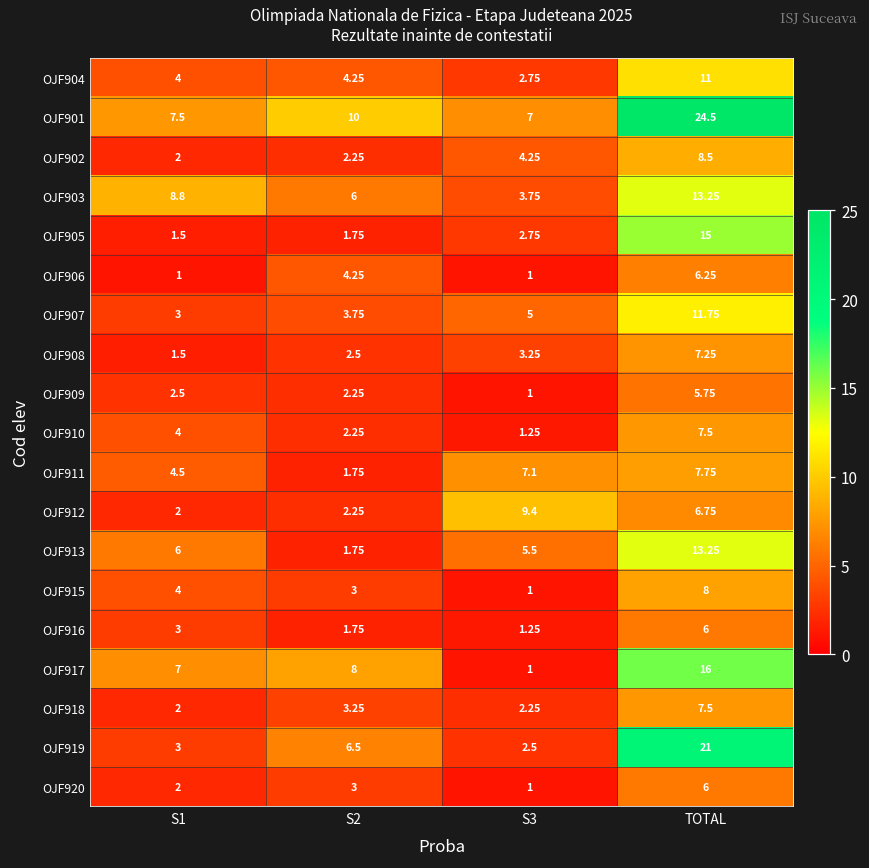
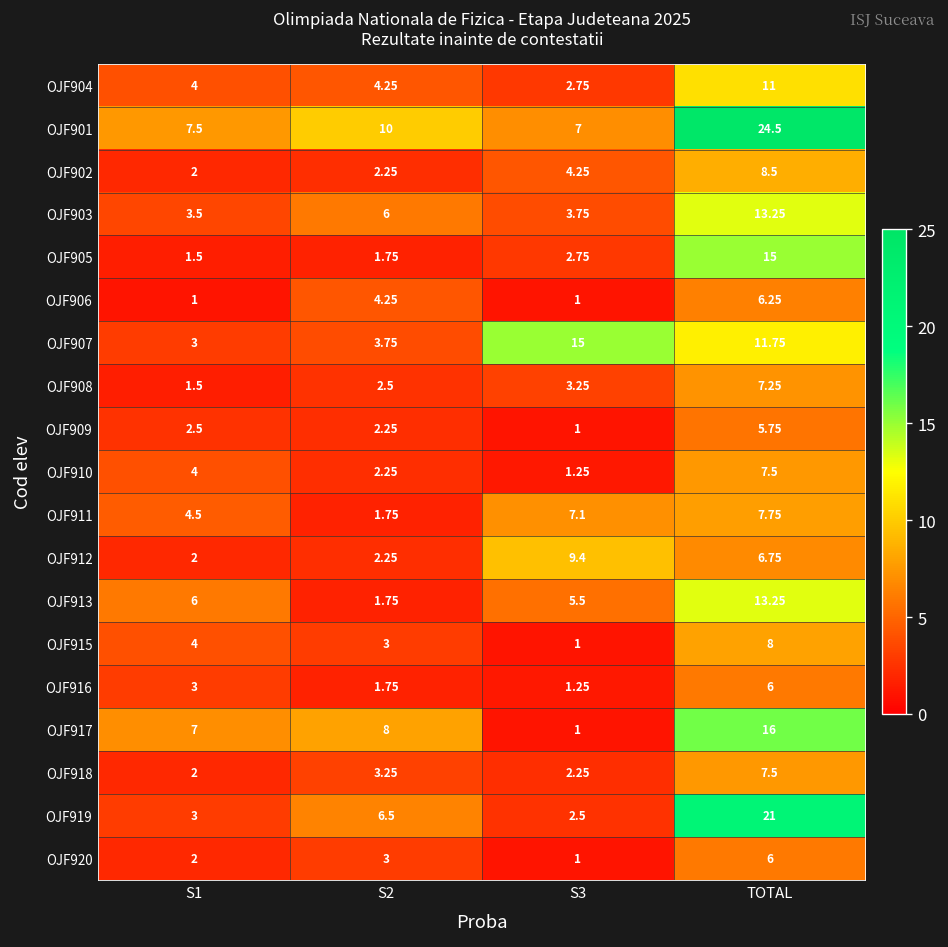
OJF903, S1: 8.8 -> 3.5
OJF907, S3: 5 -> 15
